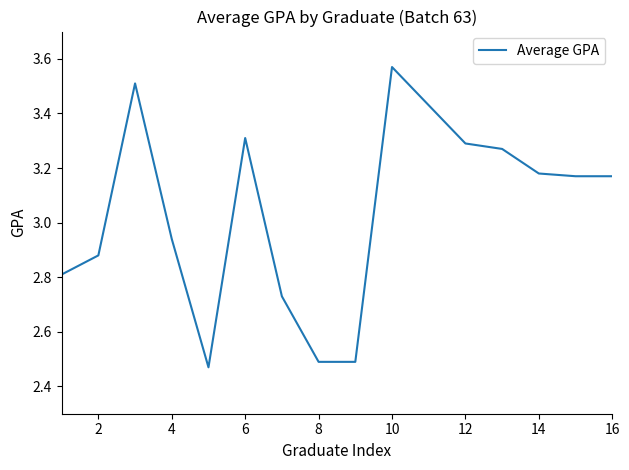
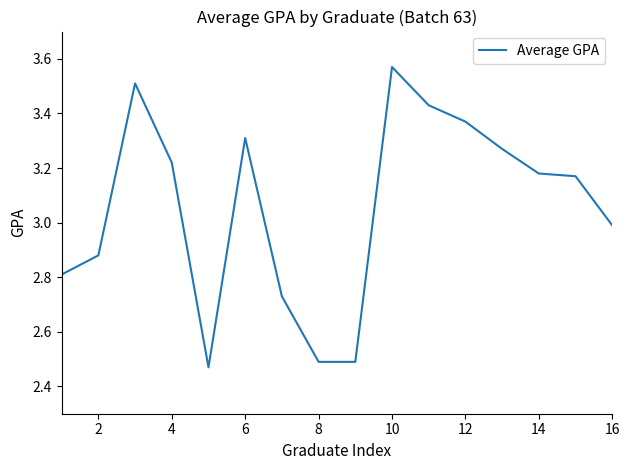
4: 2.94 -> 3.22
12: 3.29 -> 3.37
16: 3.17 -> 2.99
